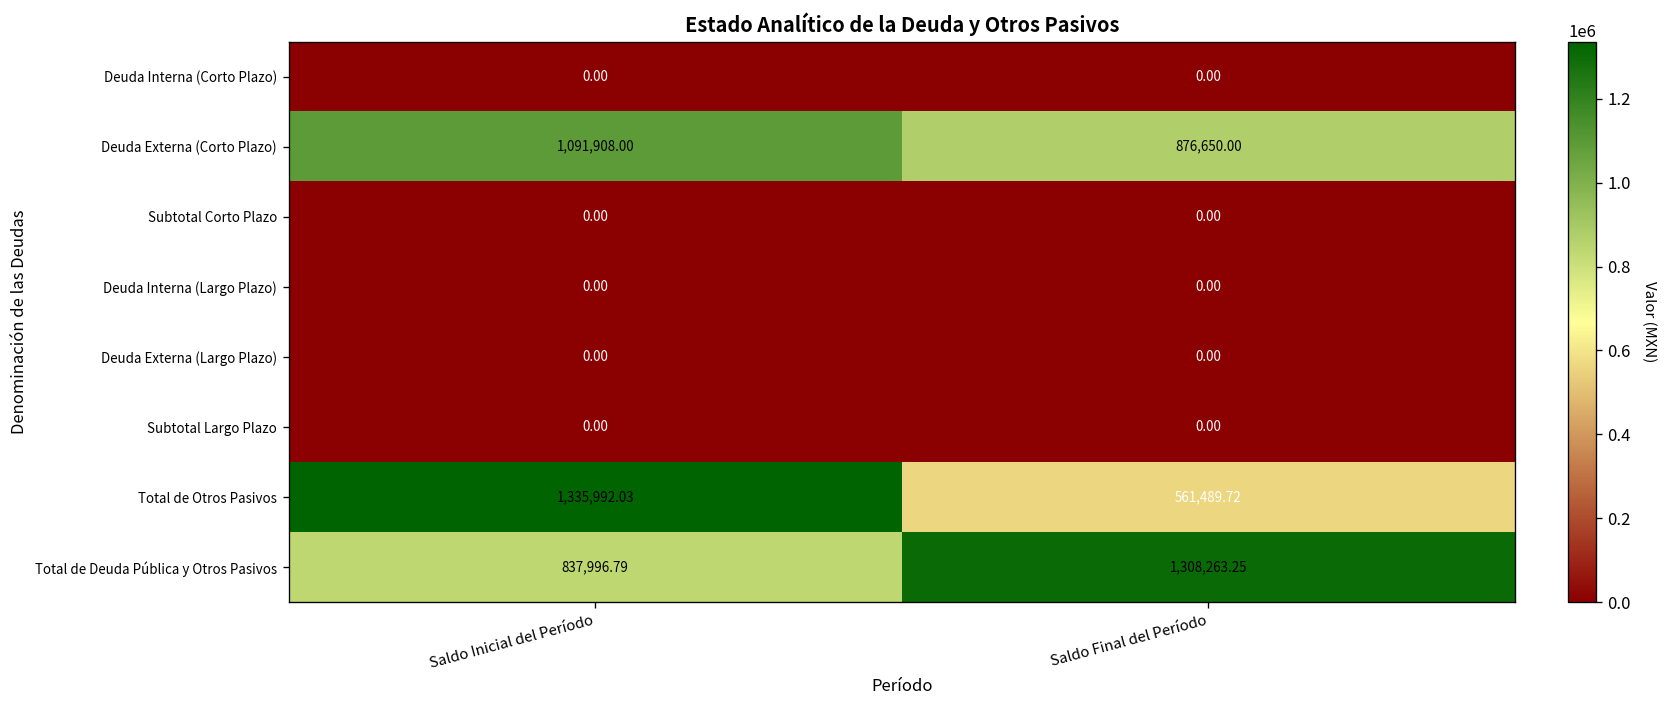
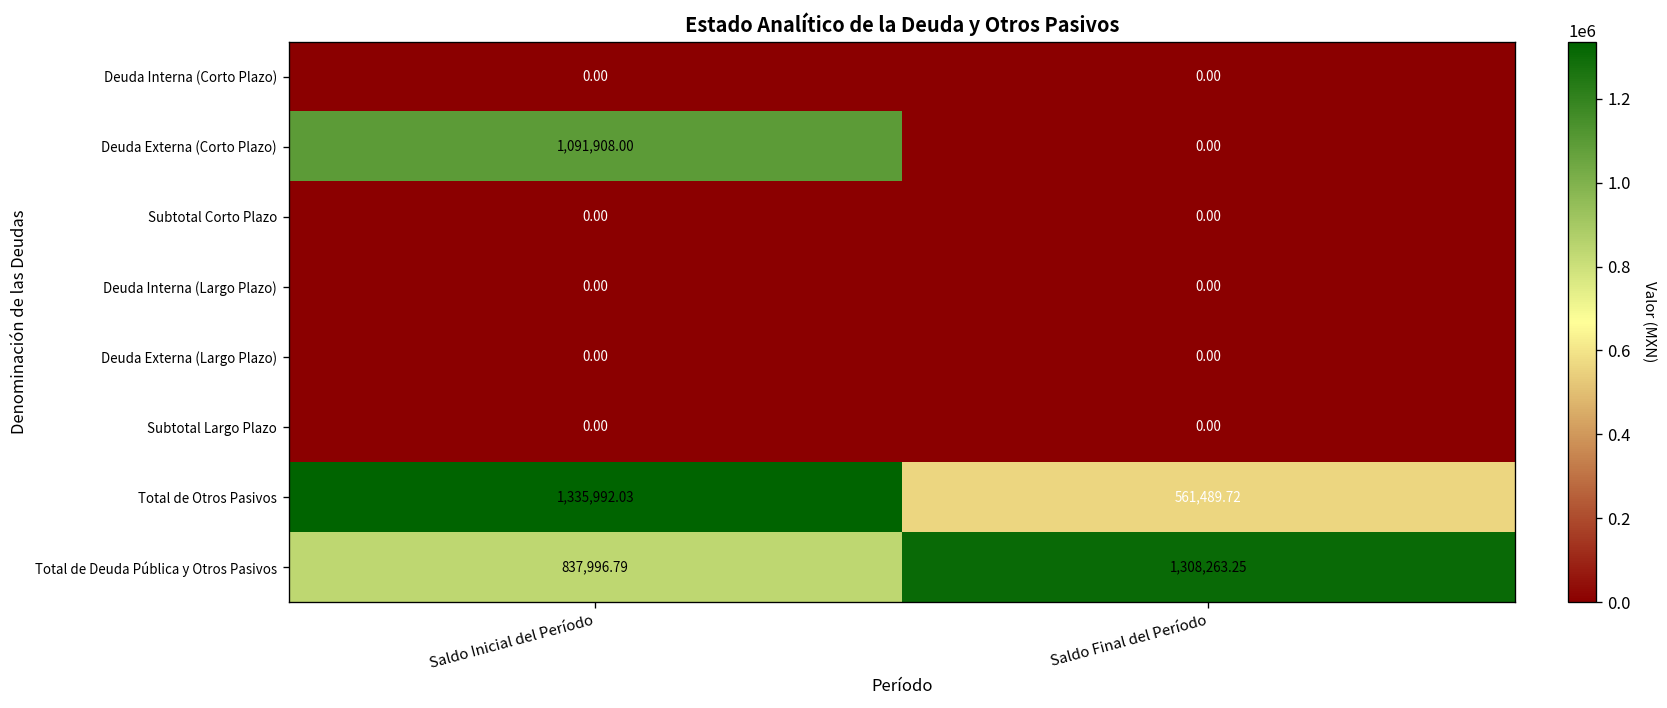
Deuda Externa (Corto Plazo), Saldo Final del Período: 876,650.00 -> 0.00
